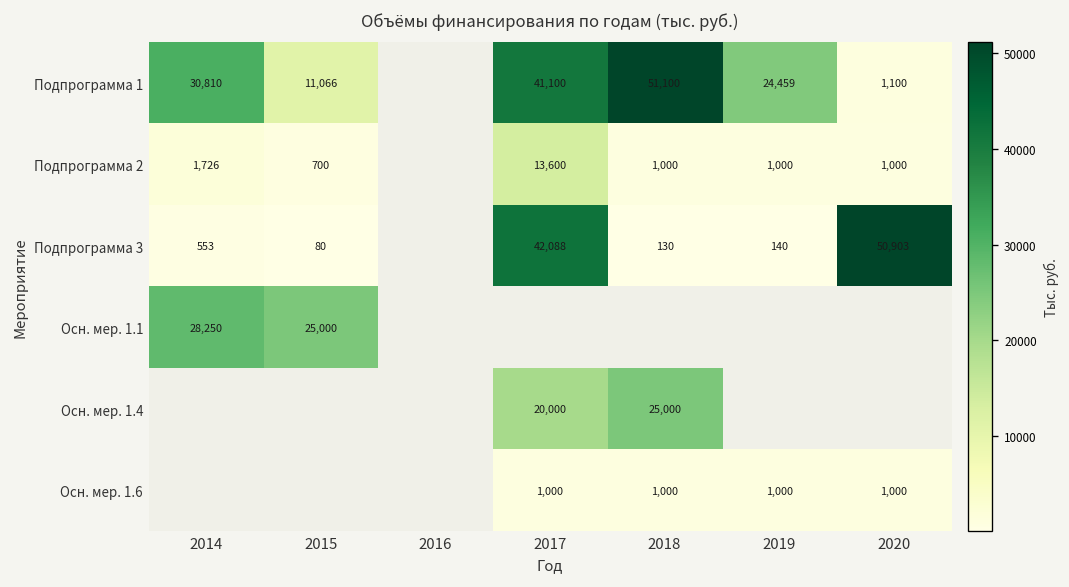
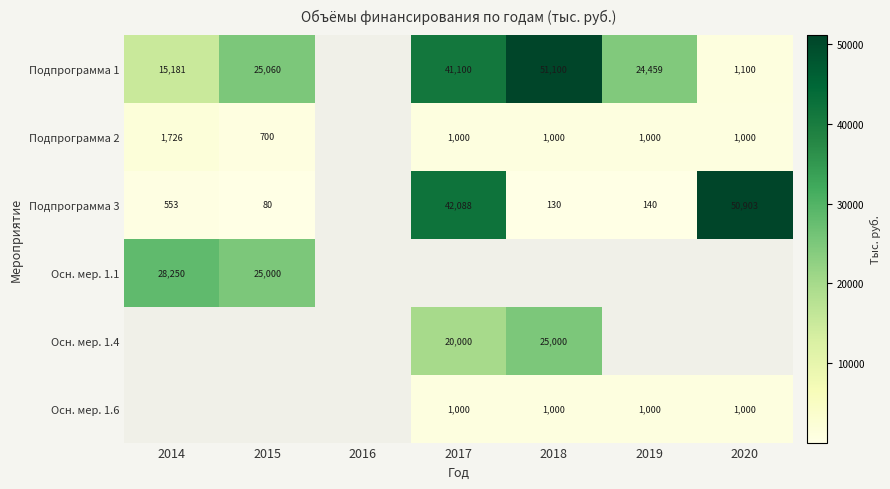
Подпрограмма 1, 2014: 30,810 -> 15,181
Подпрограмма 1, 2015: 11,066 -> 25,060
Подпрограмма 2, 2017: 13,600 -> 1,000
